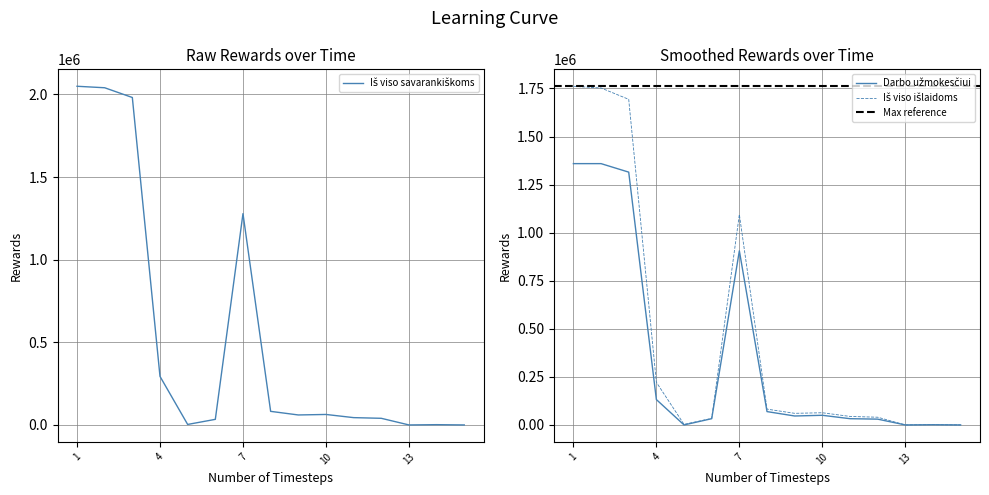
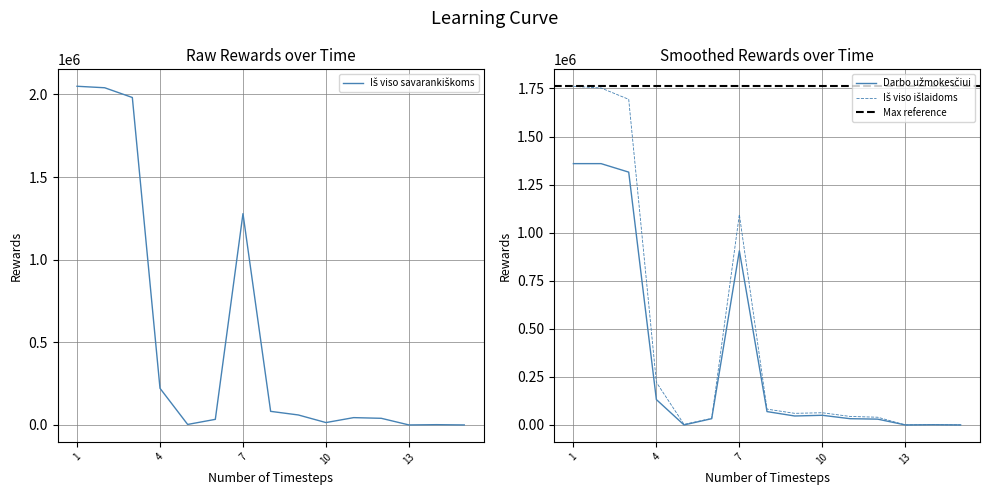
Raw Rewards over Time, 4: 290000 -> 220000
Raw Rewards over Time, 10: 60000 -> 10000
